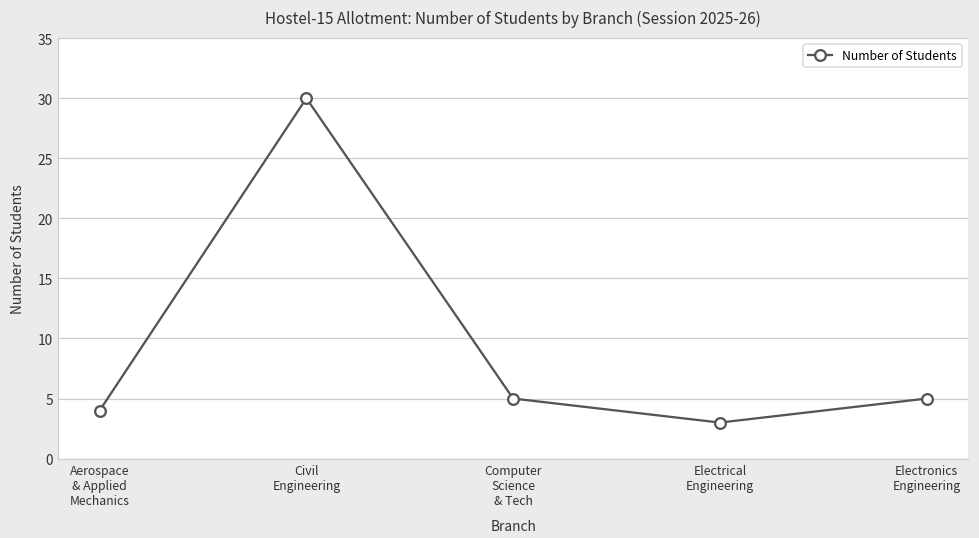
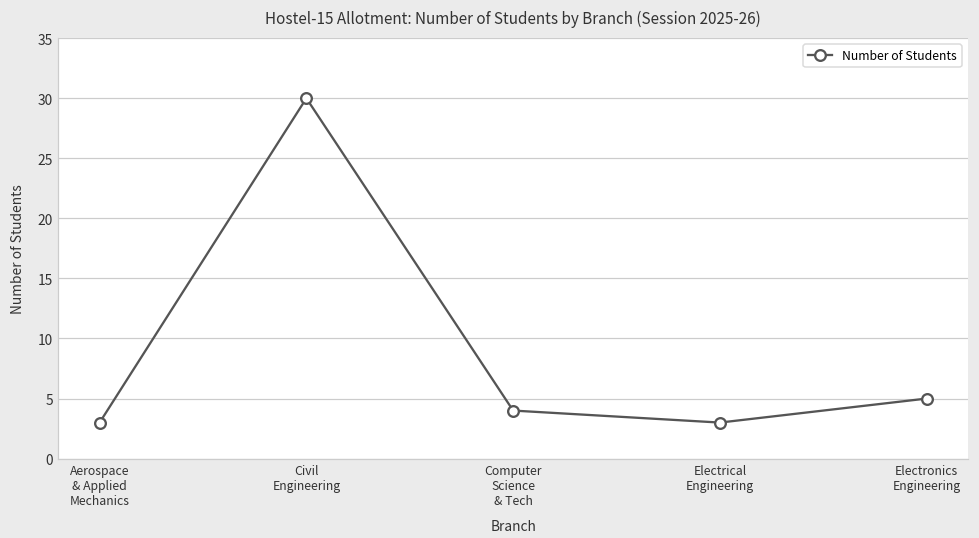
Aerospace & Applied Mechanics: 4 -> 3
Computer Science & Tech: 5 -> 4
